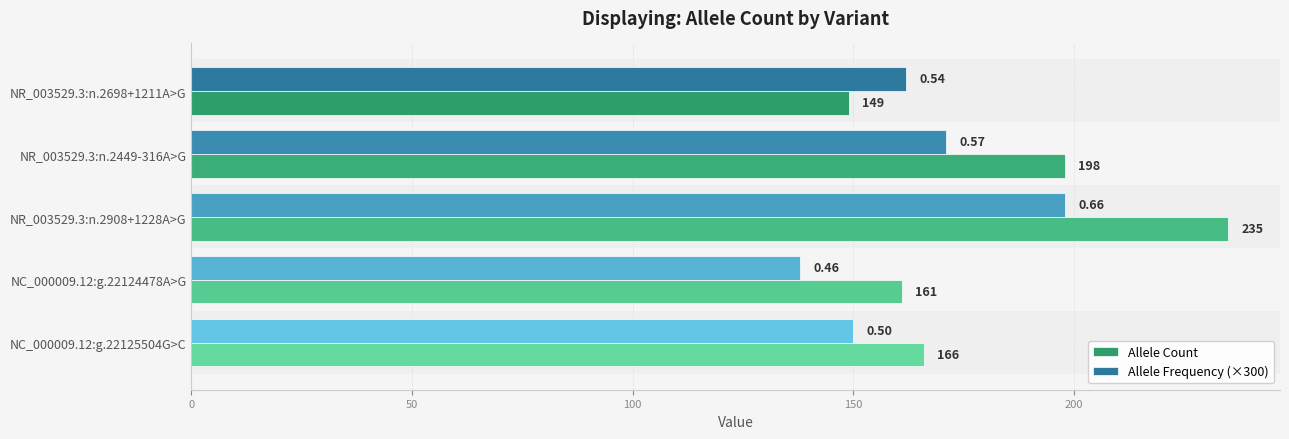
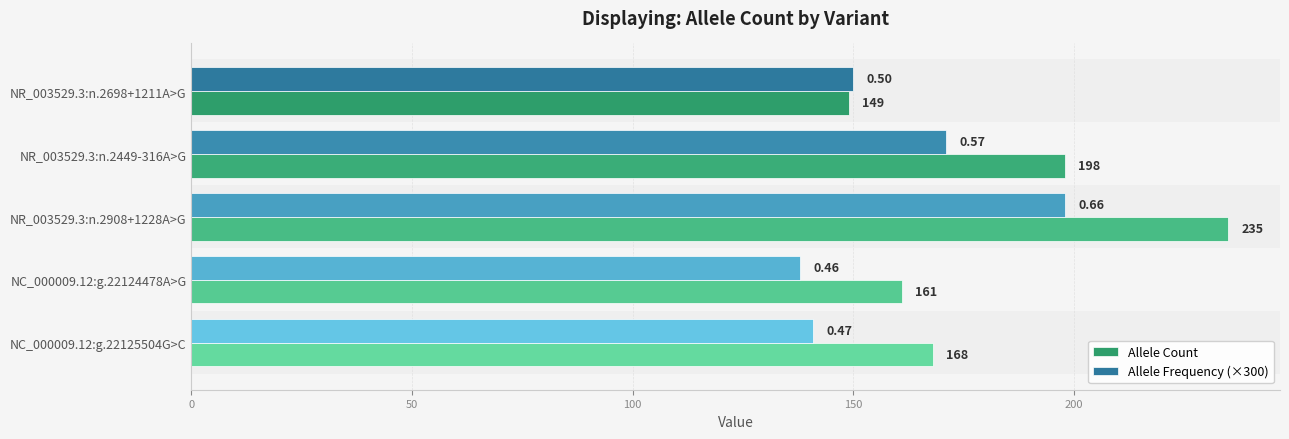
Allele Frequency (×300), NR_003529.3:n.2698+1211A>G: 0.54 -> 0.50
Allele Frequency (×300), NC_000009.12:g.22125504G>C: 0.50 -> 0.47
Allele Count, NC_000009.12:g.22125504G>C: 166 -> 168
